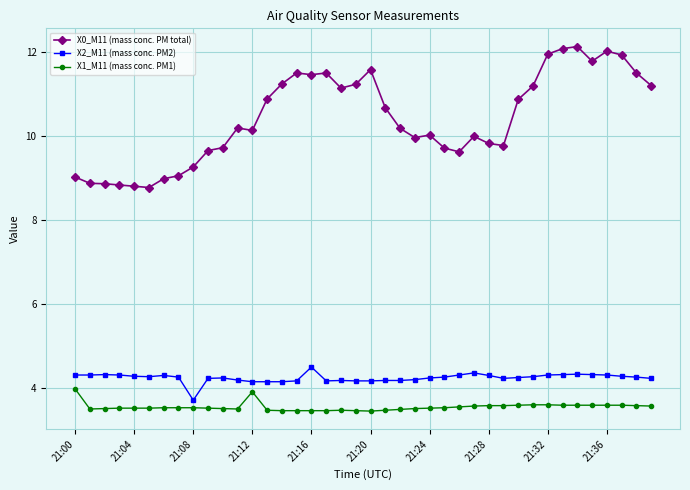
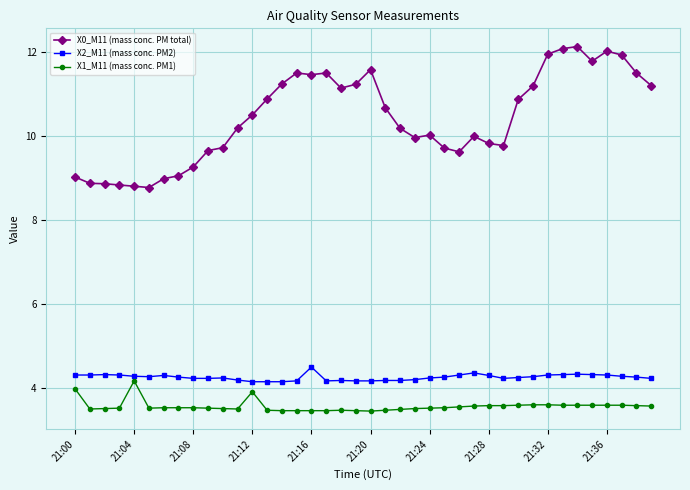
X1_M11 (mass conc. PM1), 21:04: 3.5 -> 4.2
X2_M11 (mass conc. PM2), 21:08: 3.7 -> 4.2
X0_M11 (mass conc. PM total), 21:12: 10.1 -> 10.5
